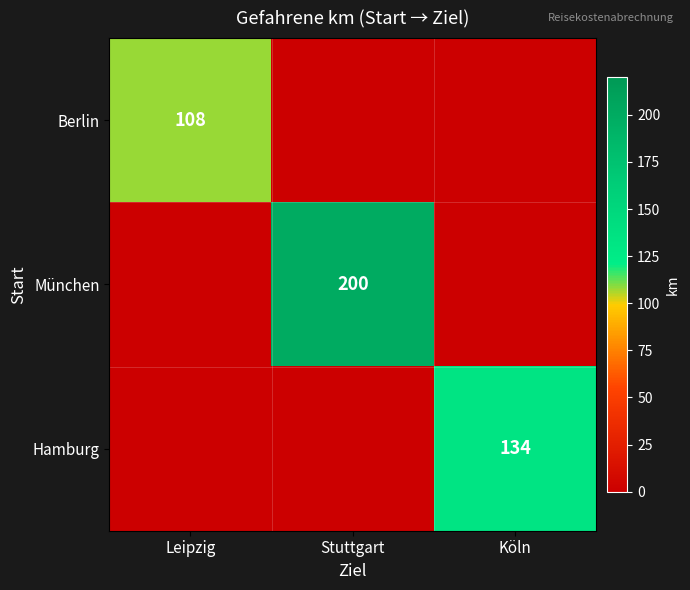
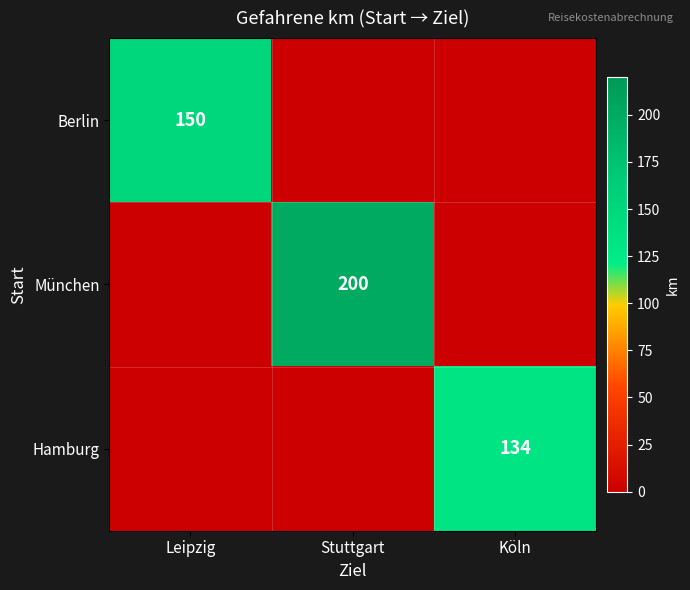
Berlin, Leipzig: 108 -> 150
